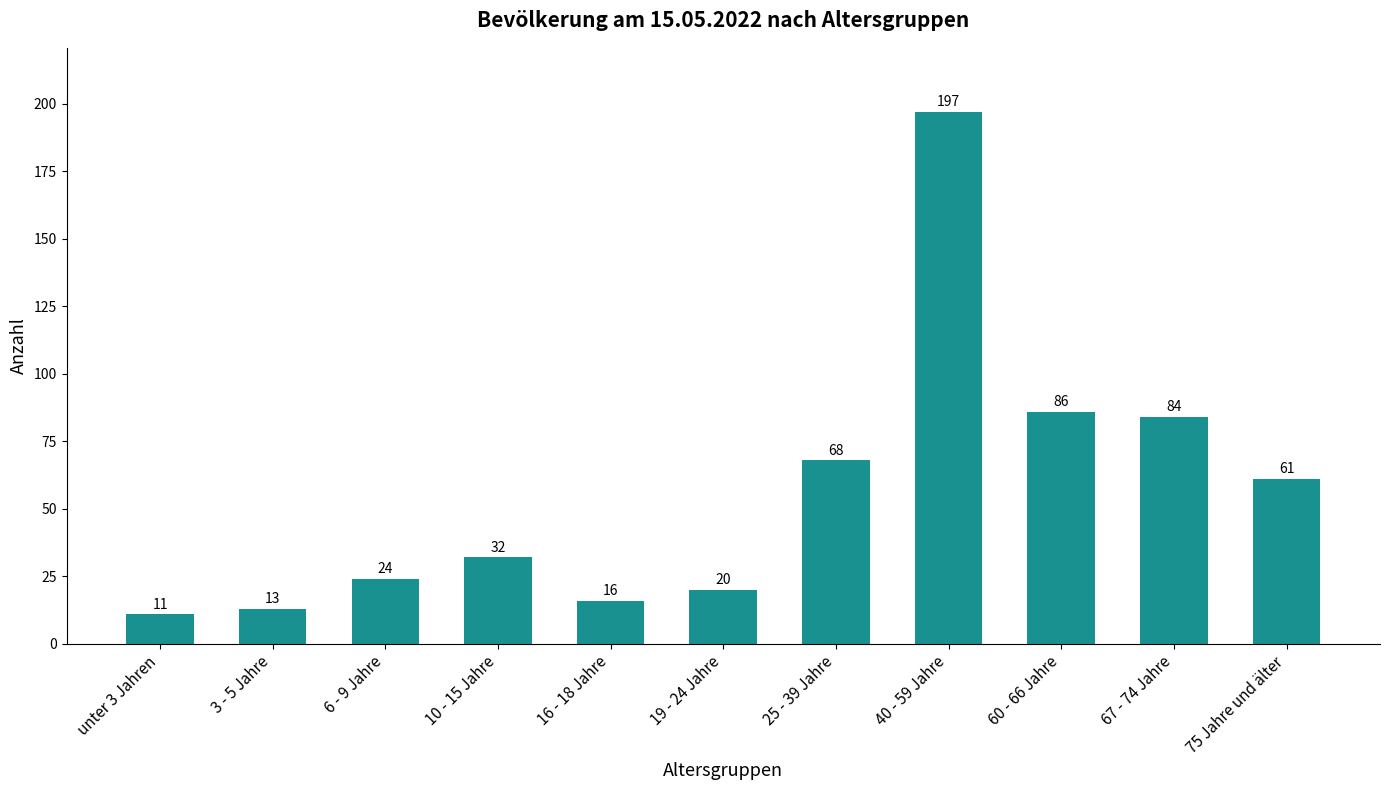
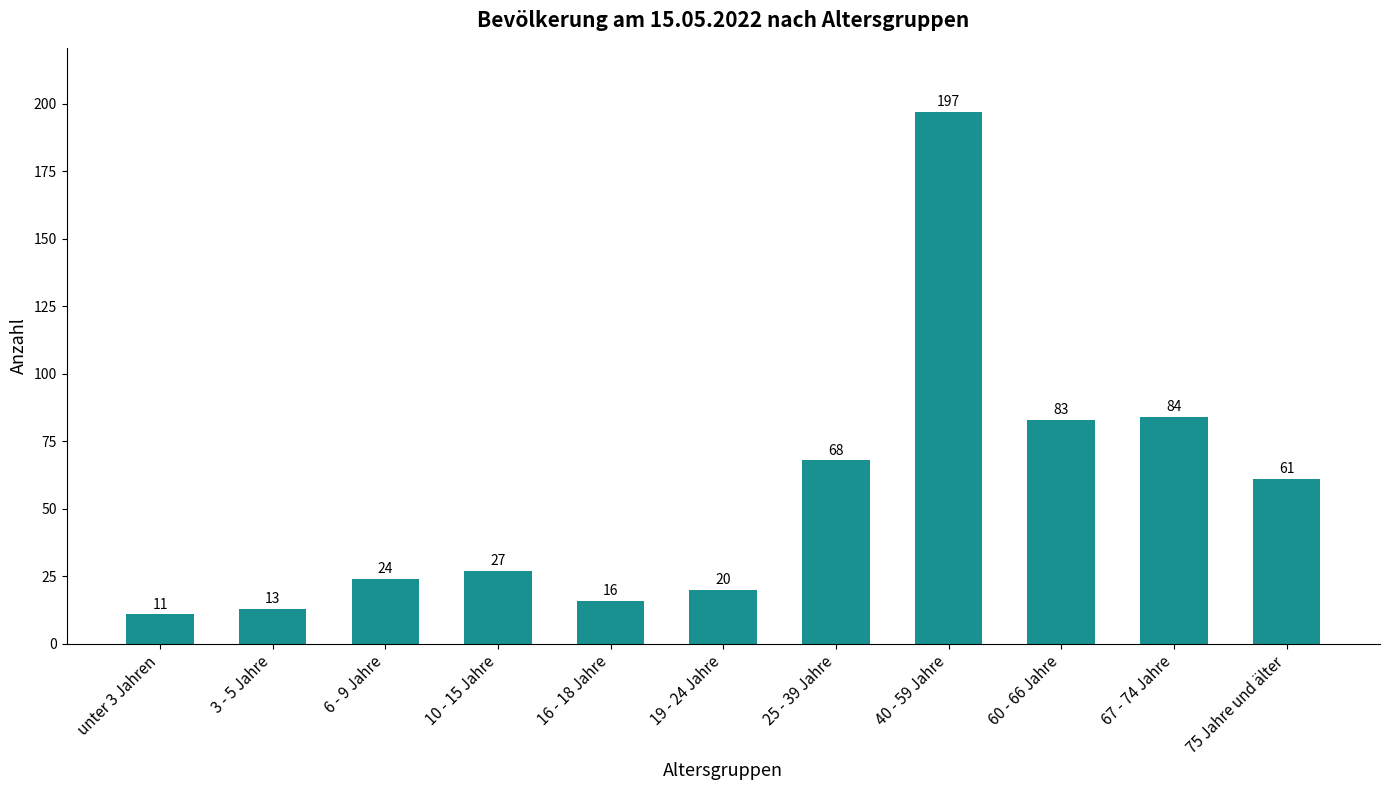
10 - 15 Jahre: 32 -> 27
60 - 66 Jahre: 86 -> 83
